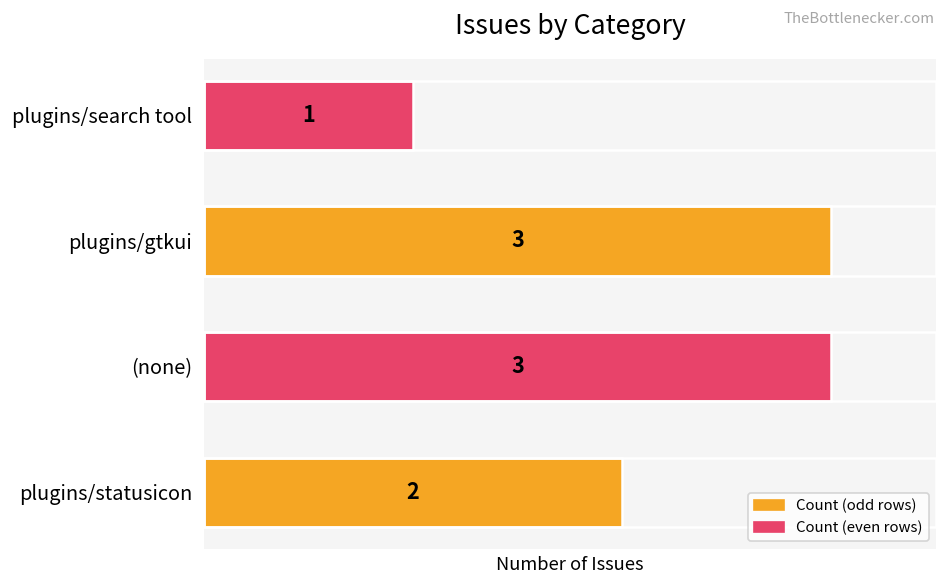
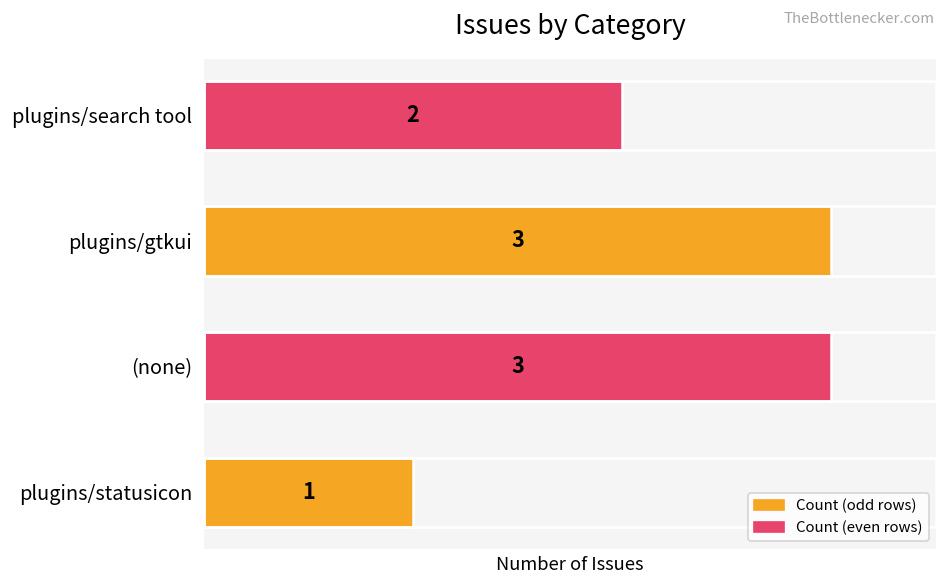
plugins/search tool: 1 -> 2
plugins/statusicon: 2 -> 1
